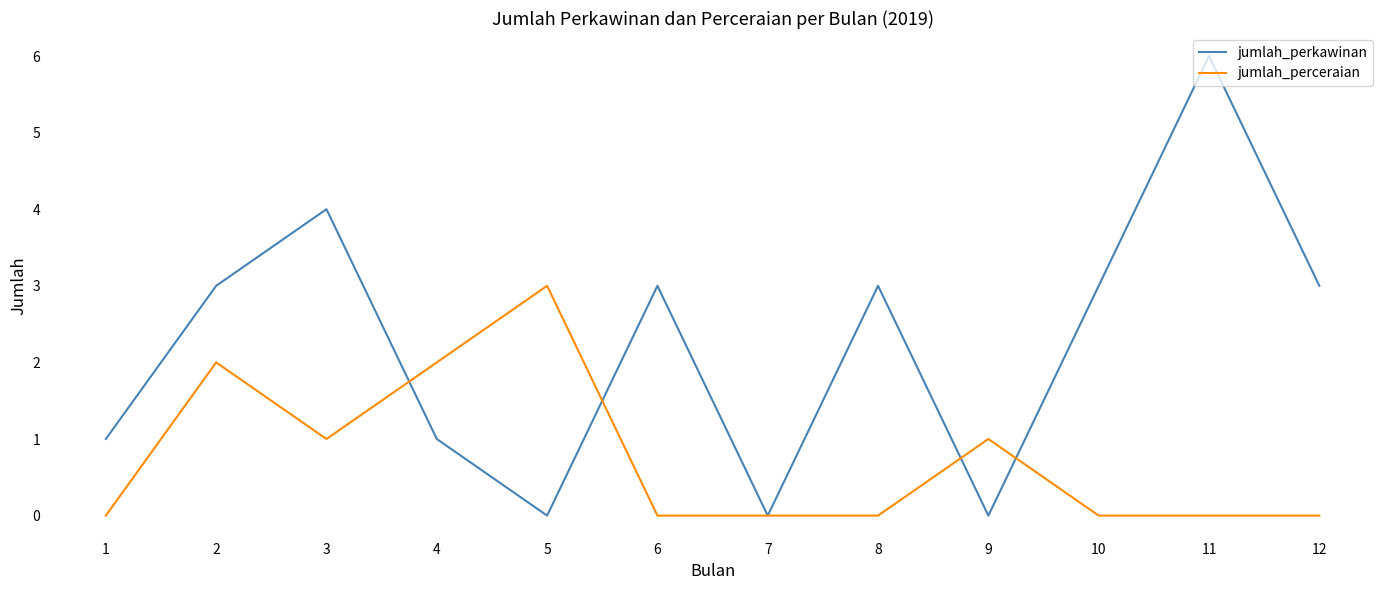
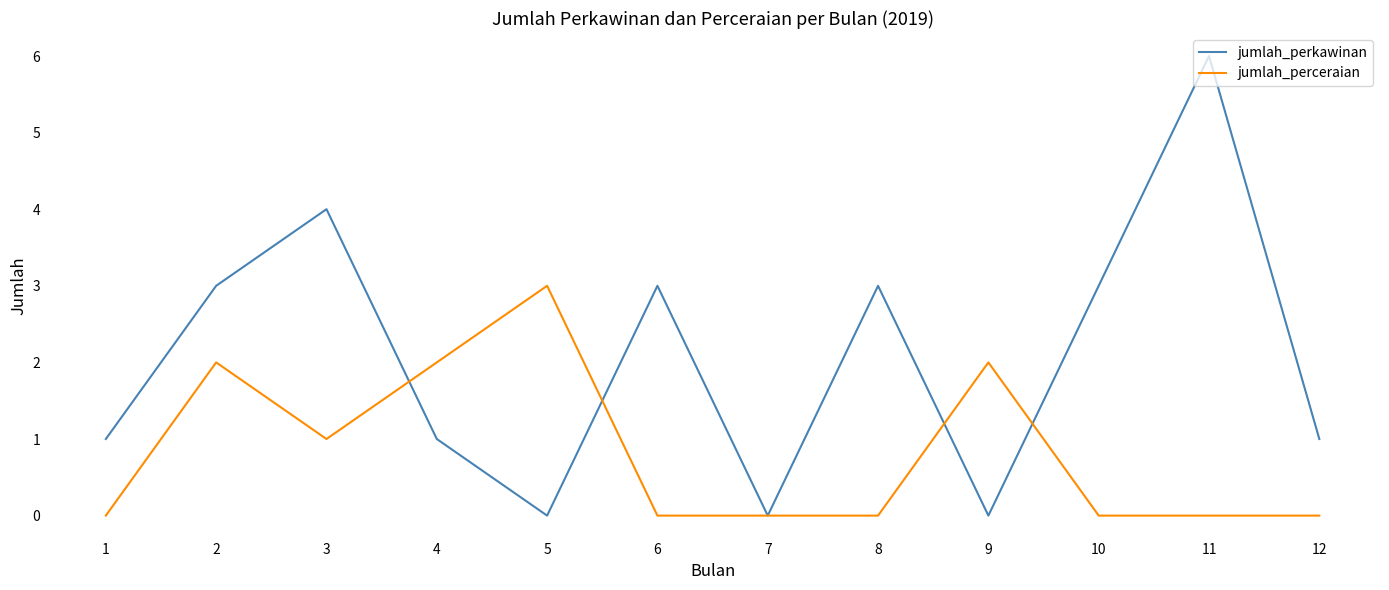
jumlah_perceraian, 9: 1 -> 2
jumlah_perkawinan, 12: 3 -> 1
